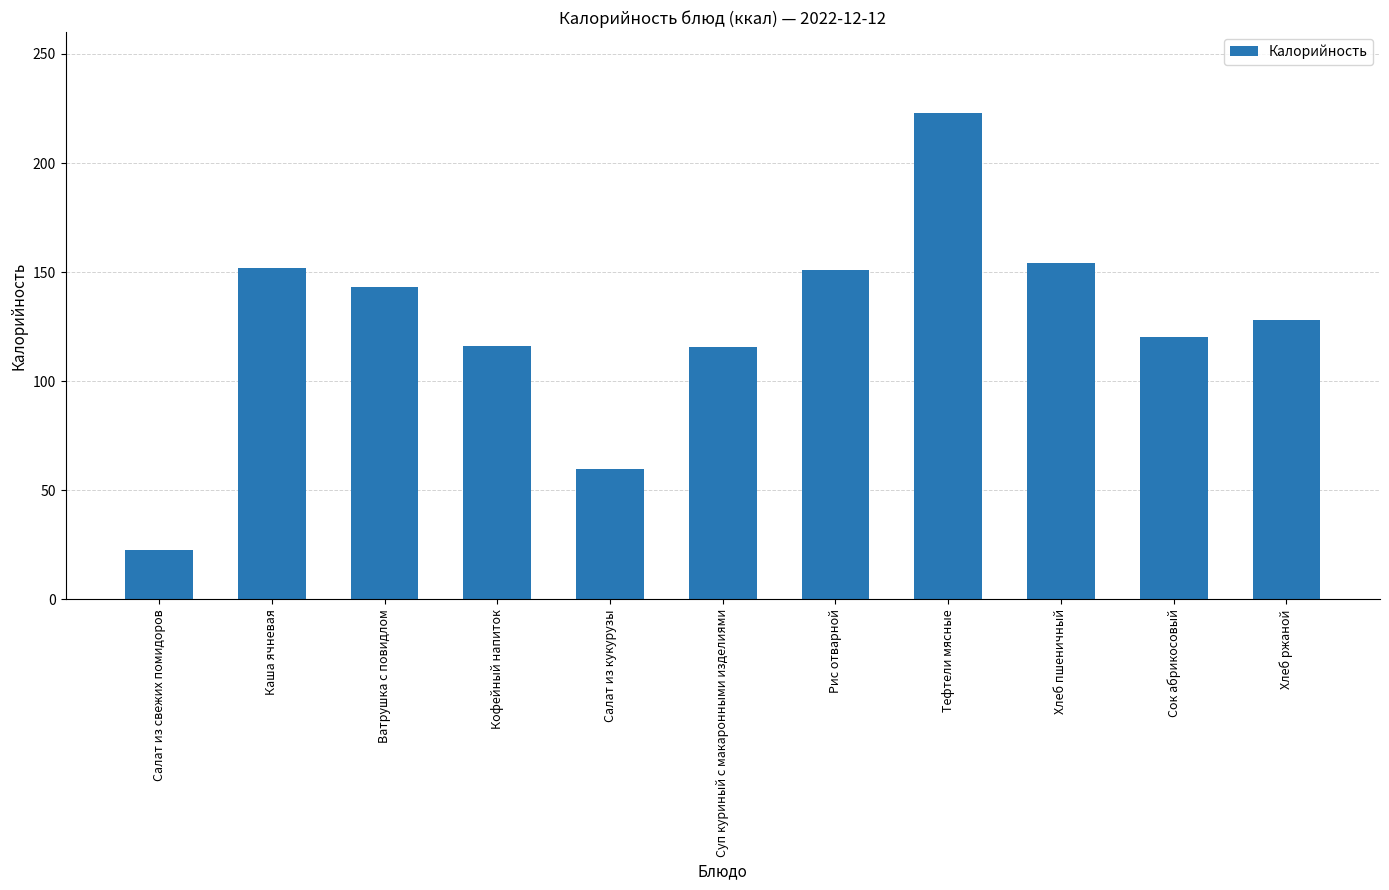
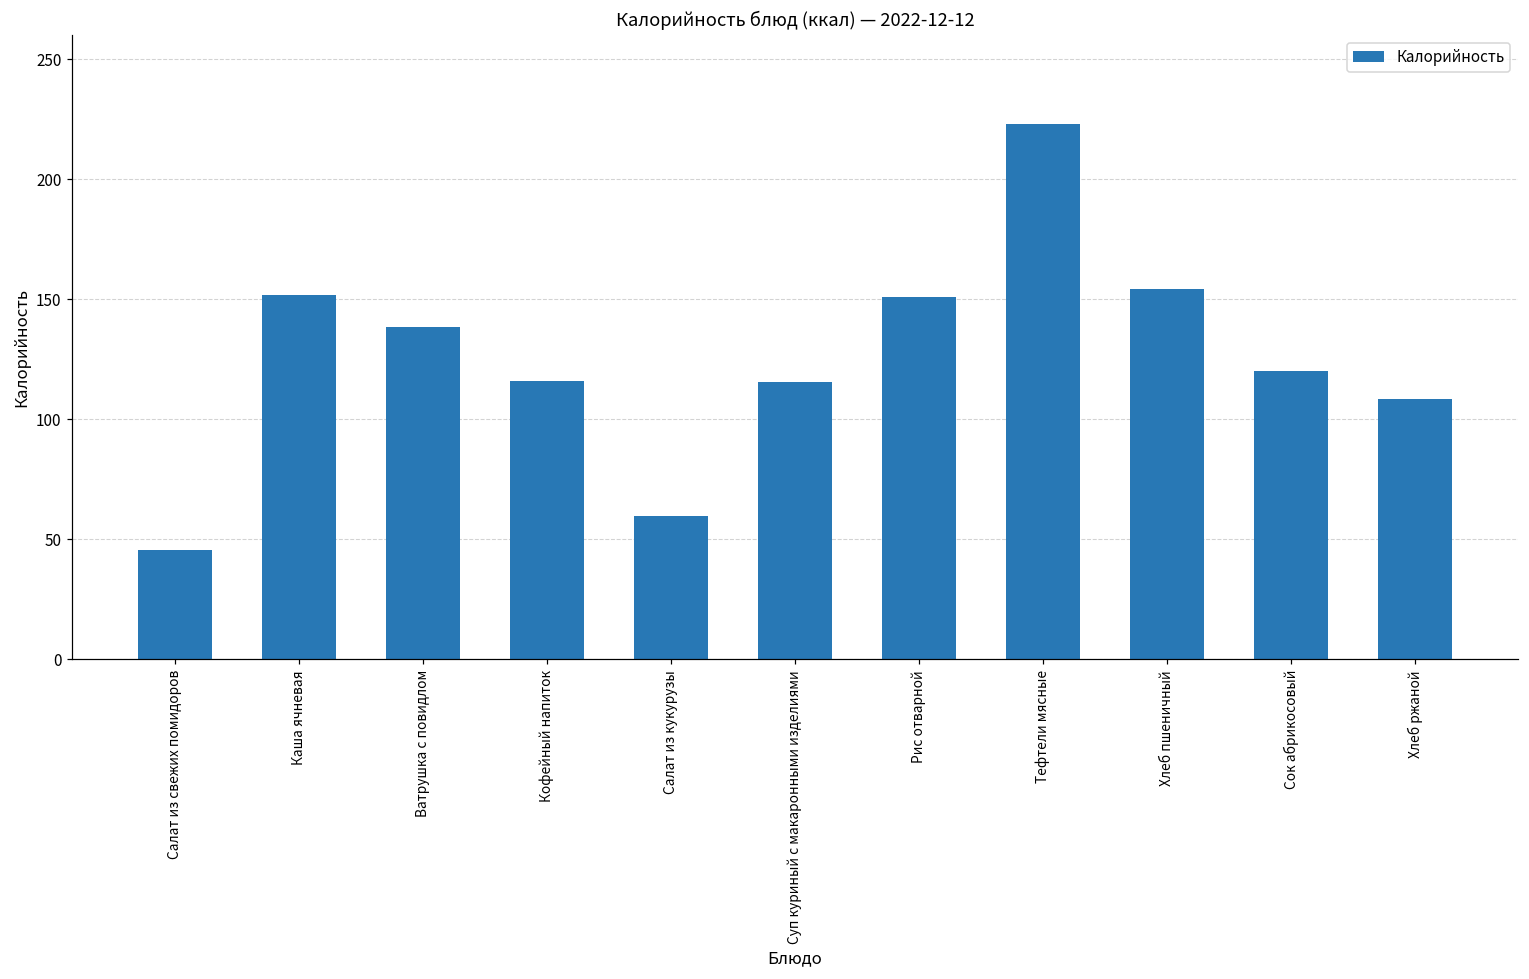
Салат из свежих помидоров: 22 -> 46
Ватрушка с повидлом: 143 -> 138
Хлеб ржаной: 128 -> 109
